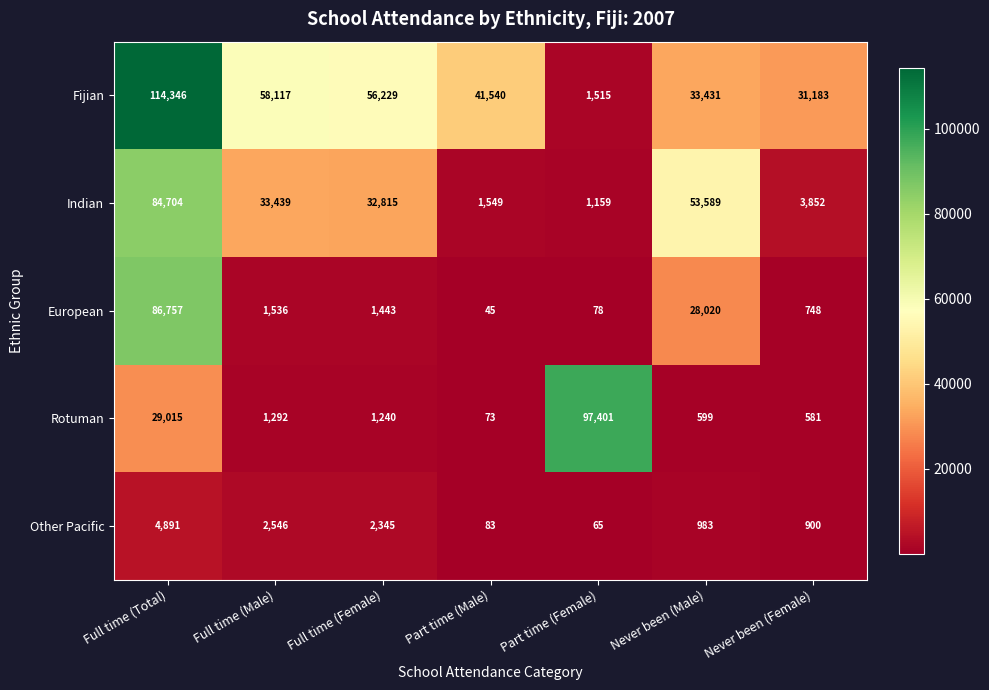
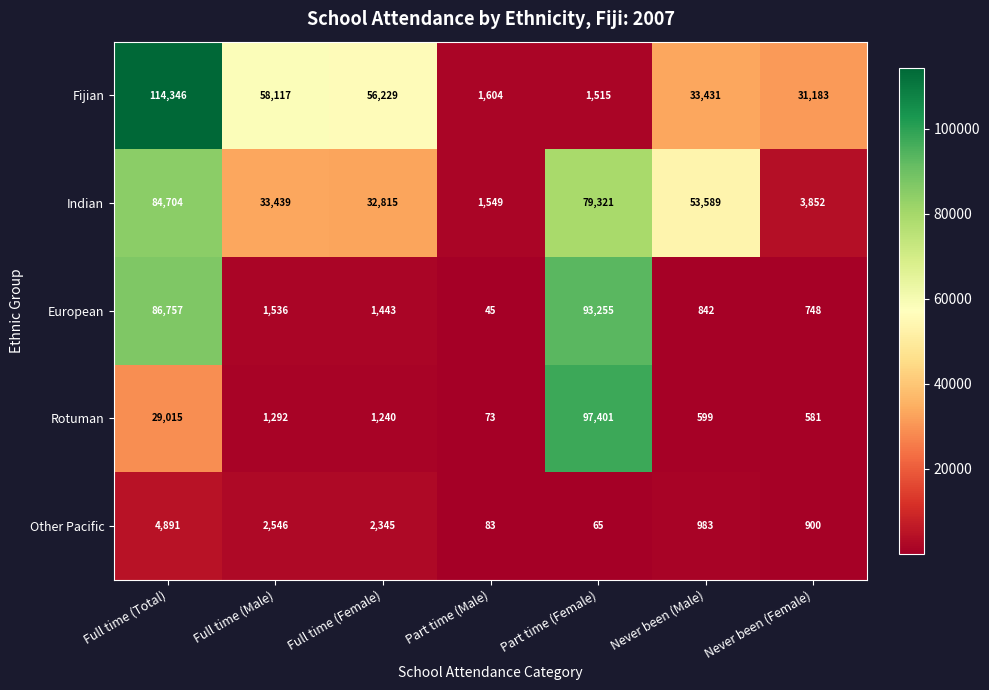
Fijian, Part time (Male): 41,540 -> 1,604
Indian, Part time (Female): 1,159 -> 79,321
European, Part time (Female): 78 -> 93,255
European, Never been (Male): 28,020 -> 842
